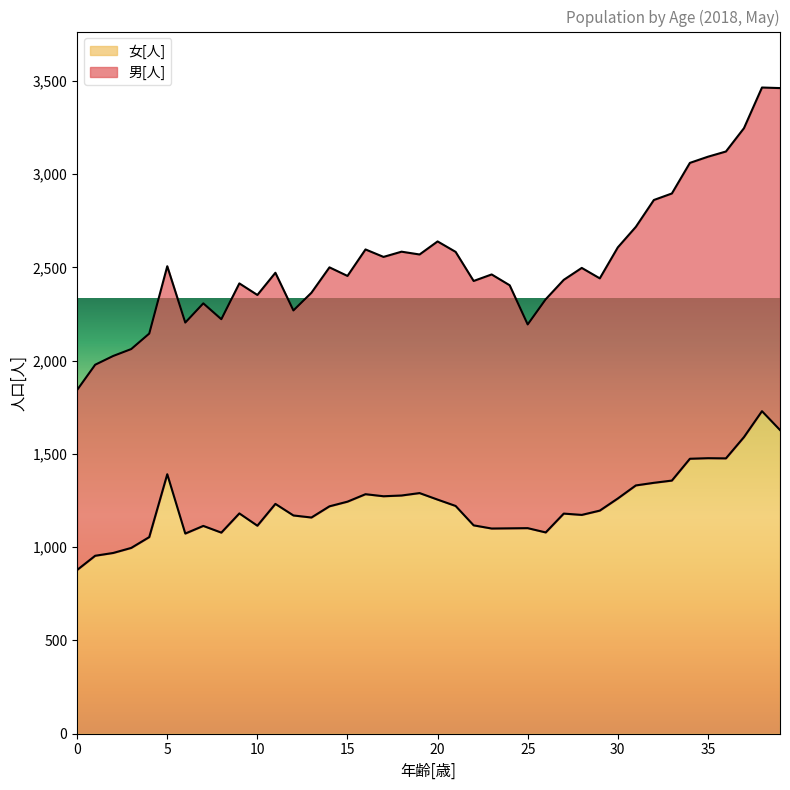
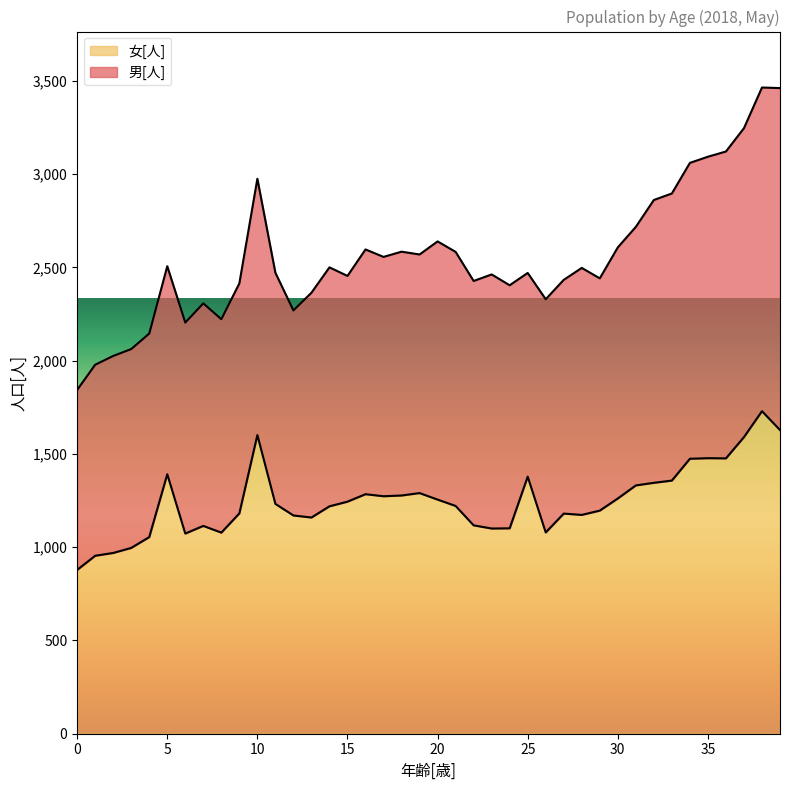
女[人], 10: 1,120 -> 1,600
男[人], 10: 1,240 -> 1,370
女[人], 25: 1,100 -> 1,380
